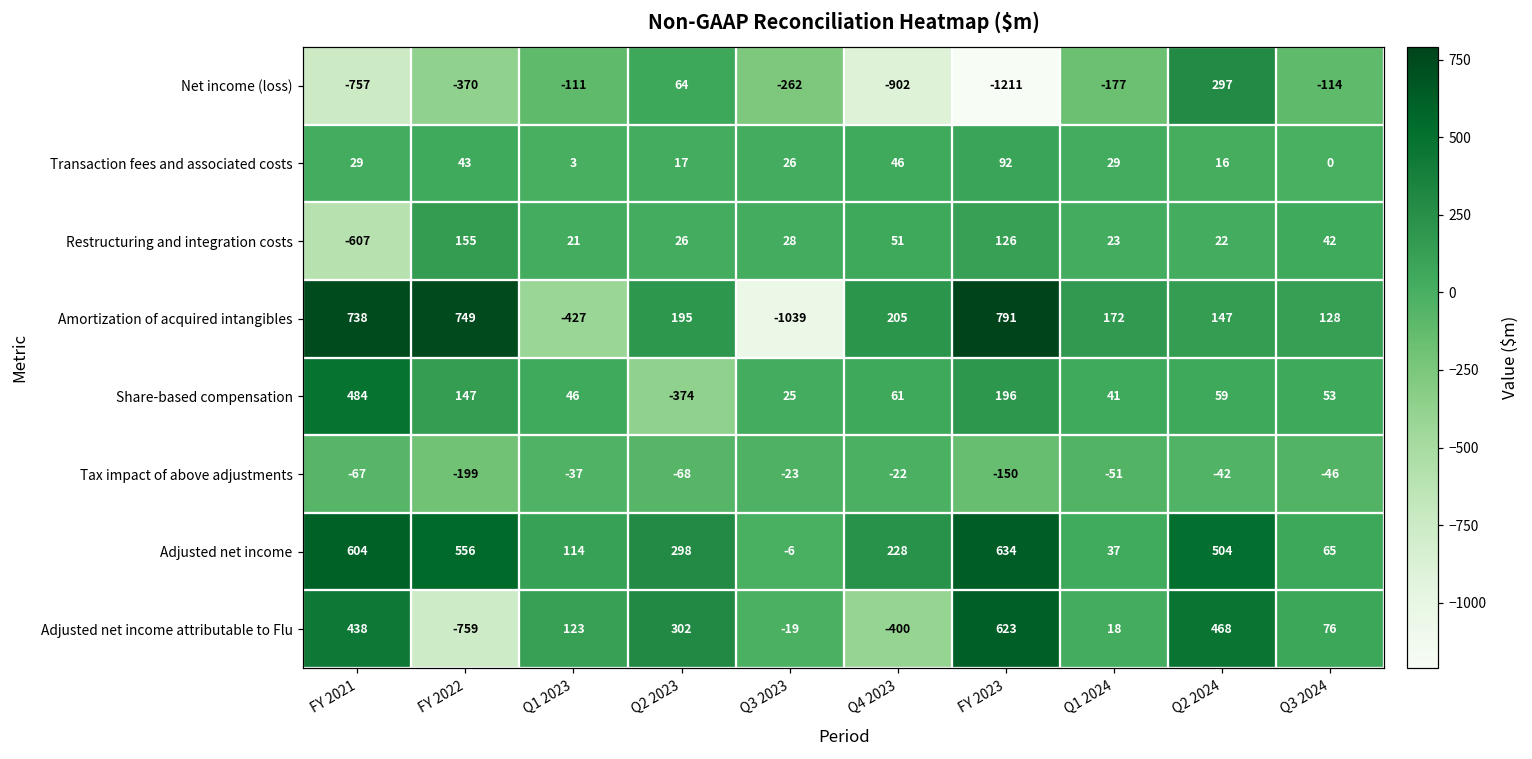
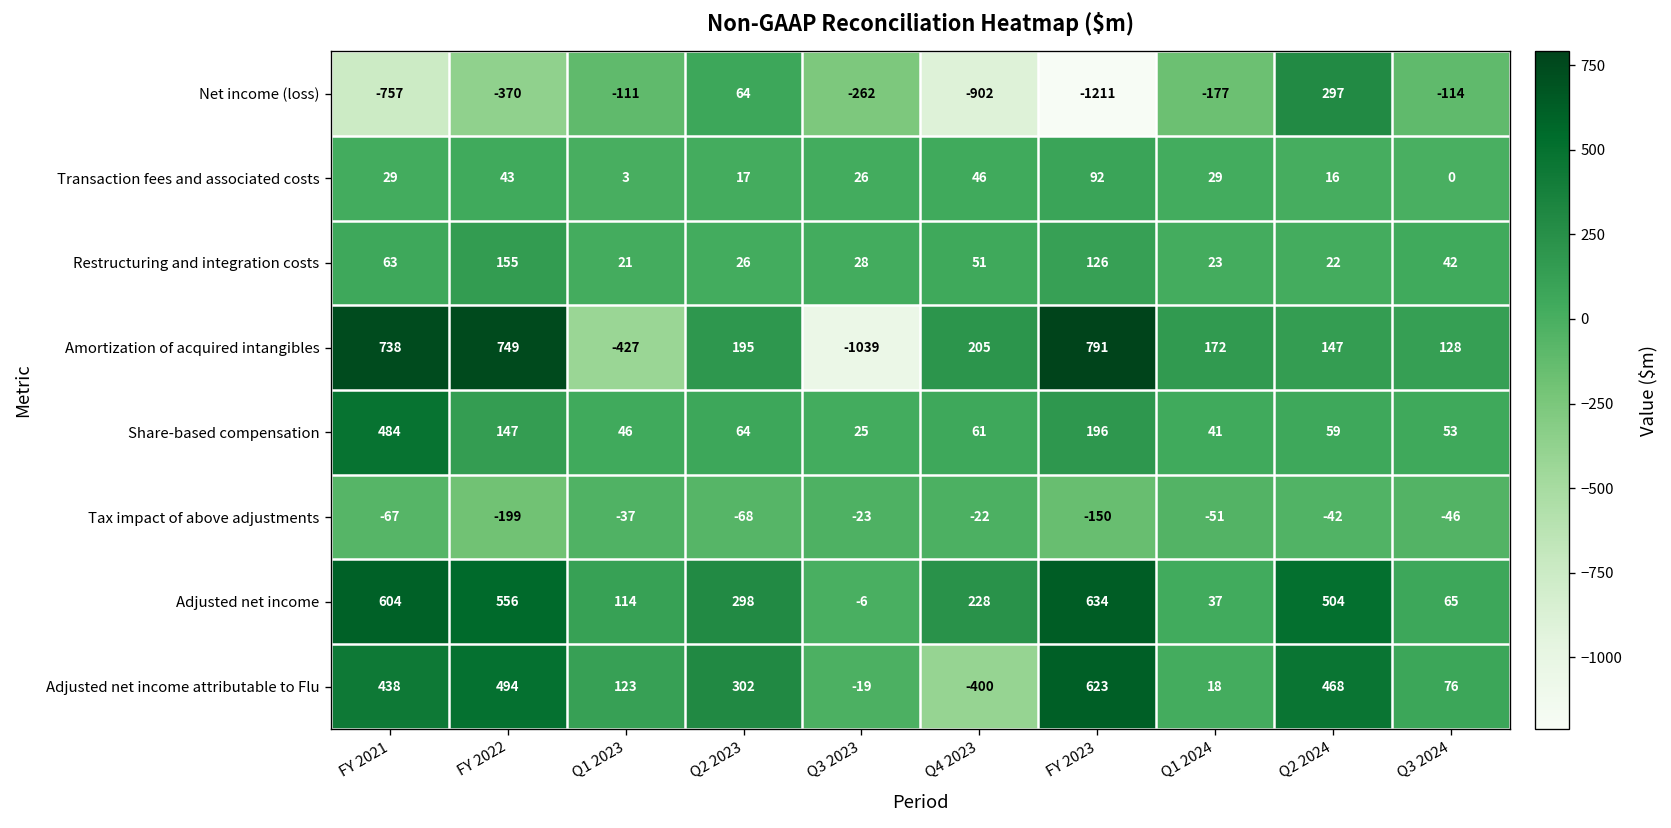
Restructuring and integration costs, FY 2021: -607 -> 63
Share-based compensation, Q2 2023: -374 -> 64
Adjusted net income attributable to Flu, FY 2022: -759 -> 494
